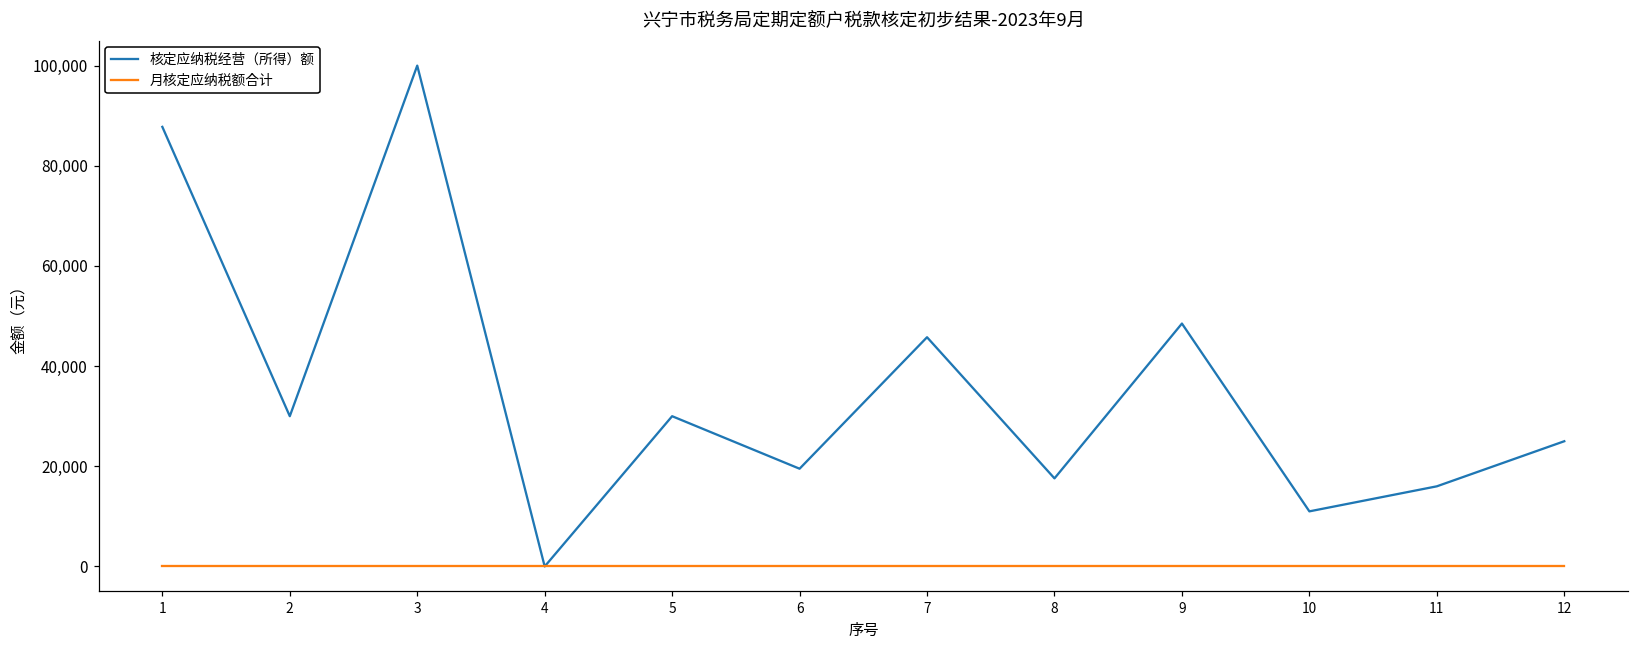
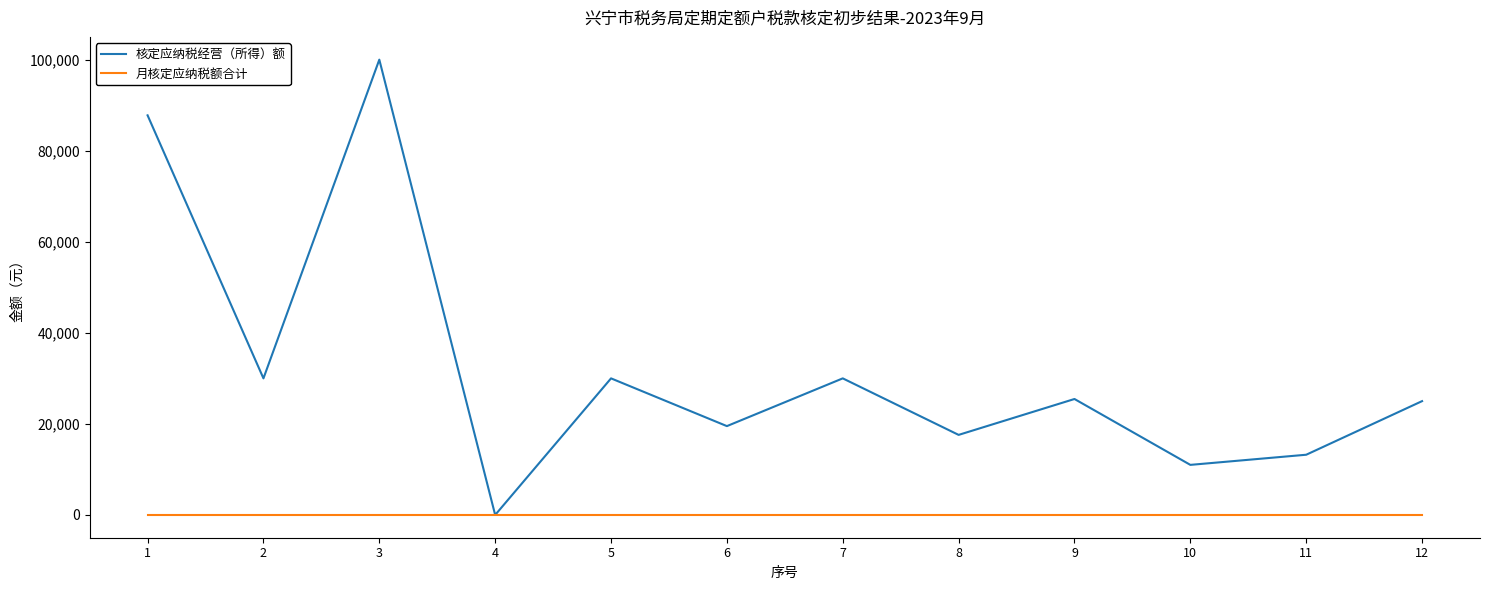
核定应纳税经营（所得）额, 7: 46,000 -> 30,000
核定应纳税经营（所得）额, 9: 49,000 -> 25,000
核定应纳税经营（所得）额, 11: 16,000 -> 13,000
